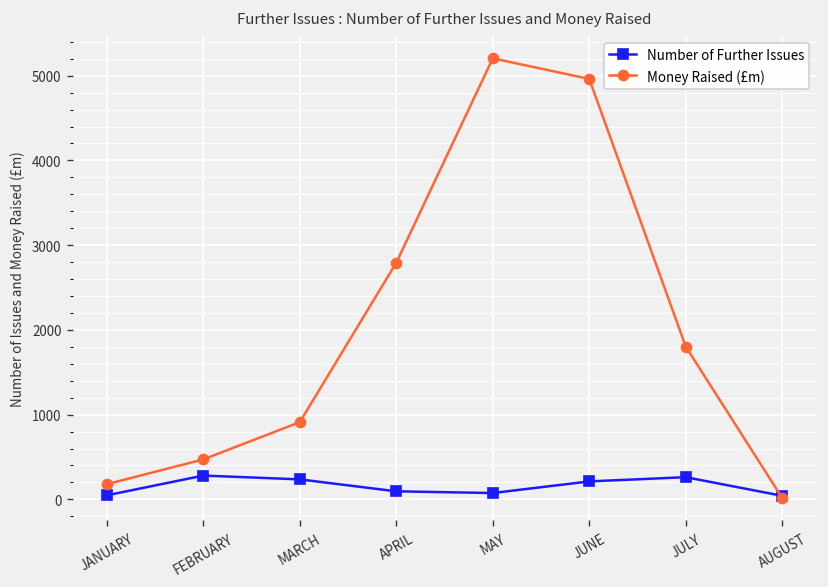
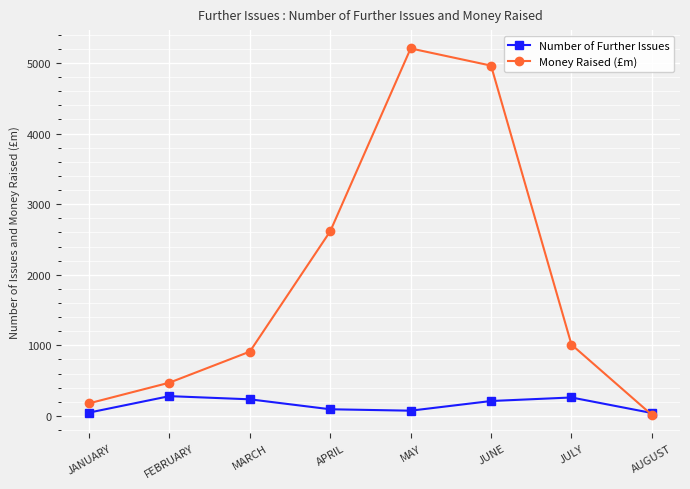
Money Raised (£m), APRIL: 2800 -> 2600
Money Raised (£m), JULY: 1800 -> 1000
